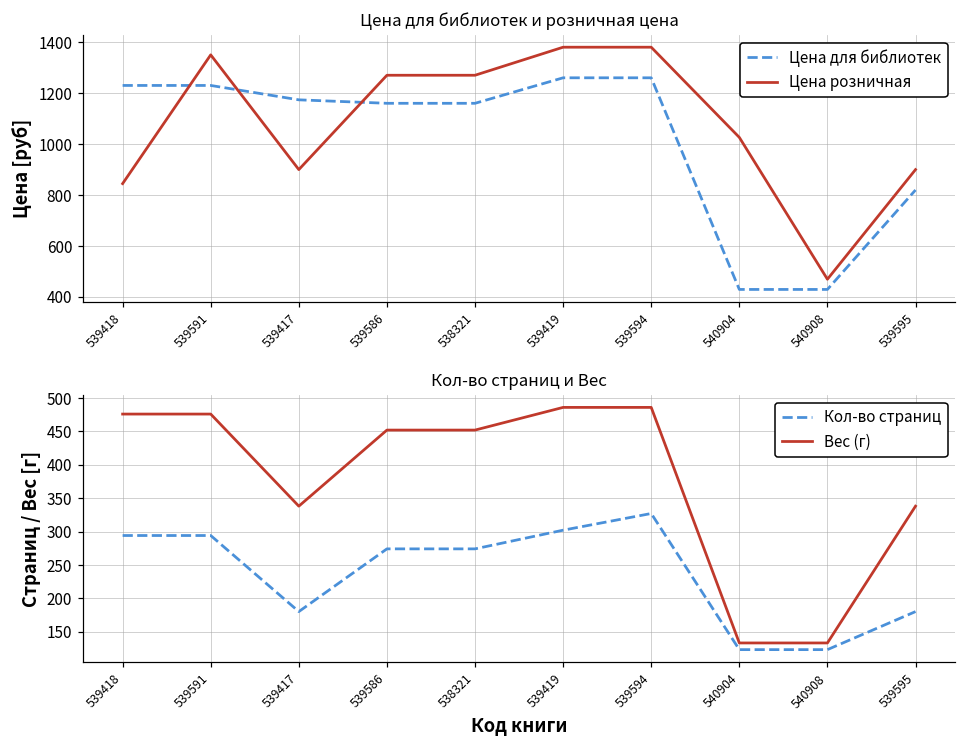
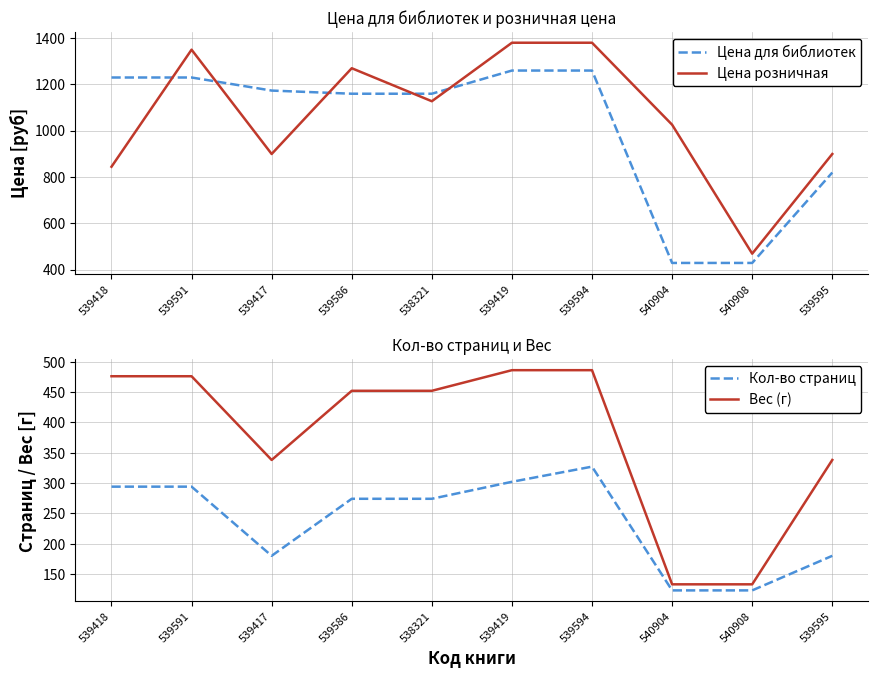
Цена для библиотек и розничная цена, Цена розничная, 538321: 1270 -> 1130
